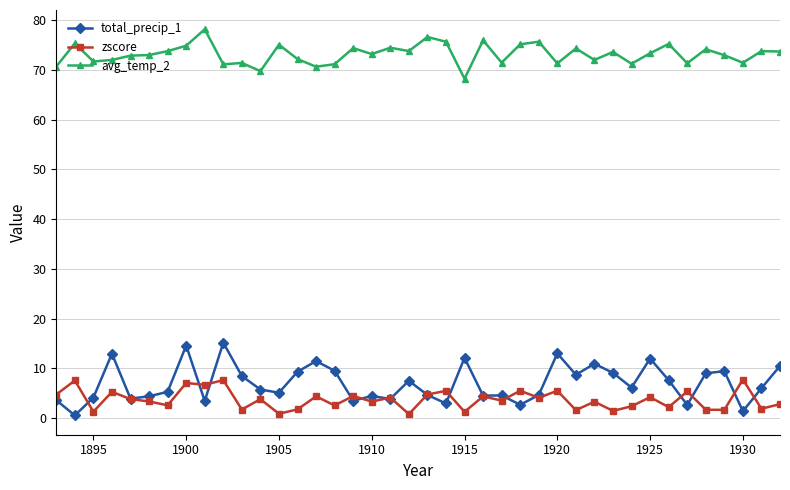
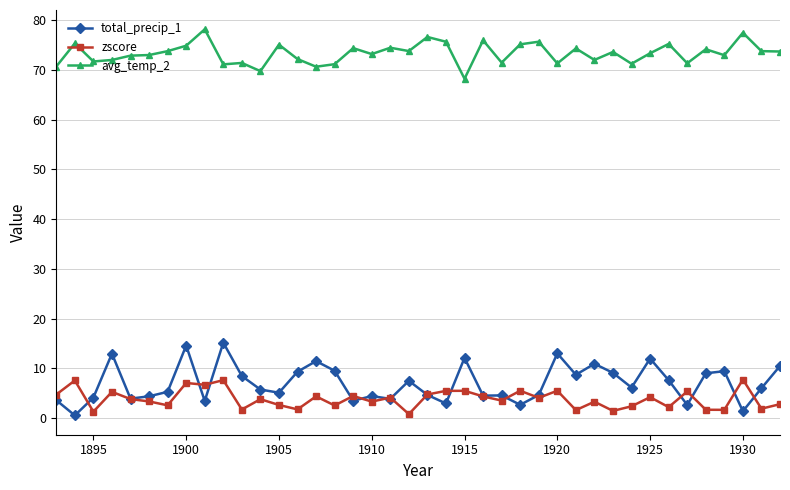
zscore, 1905: 1 -> 3
zscore, 1915: 1 -> 6
avg_temp_2, 1930: 71 -> 77
